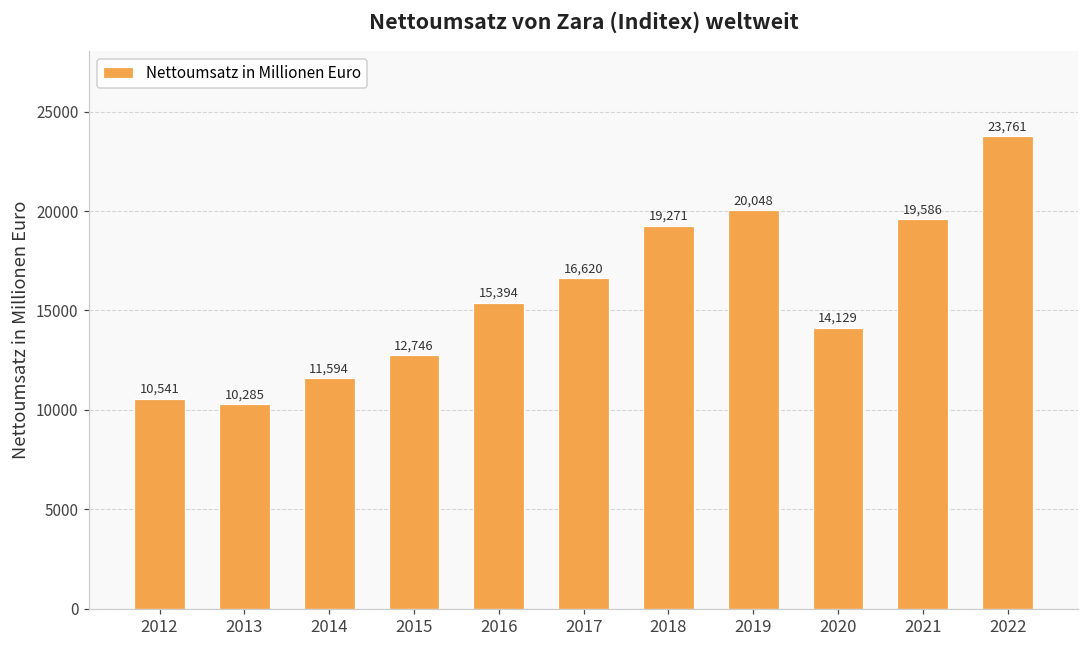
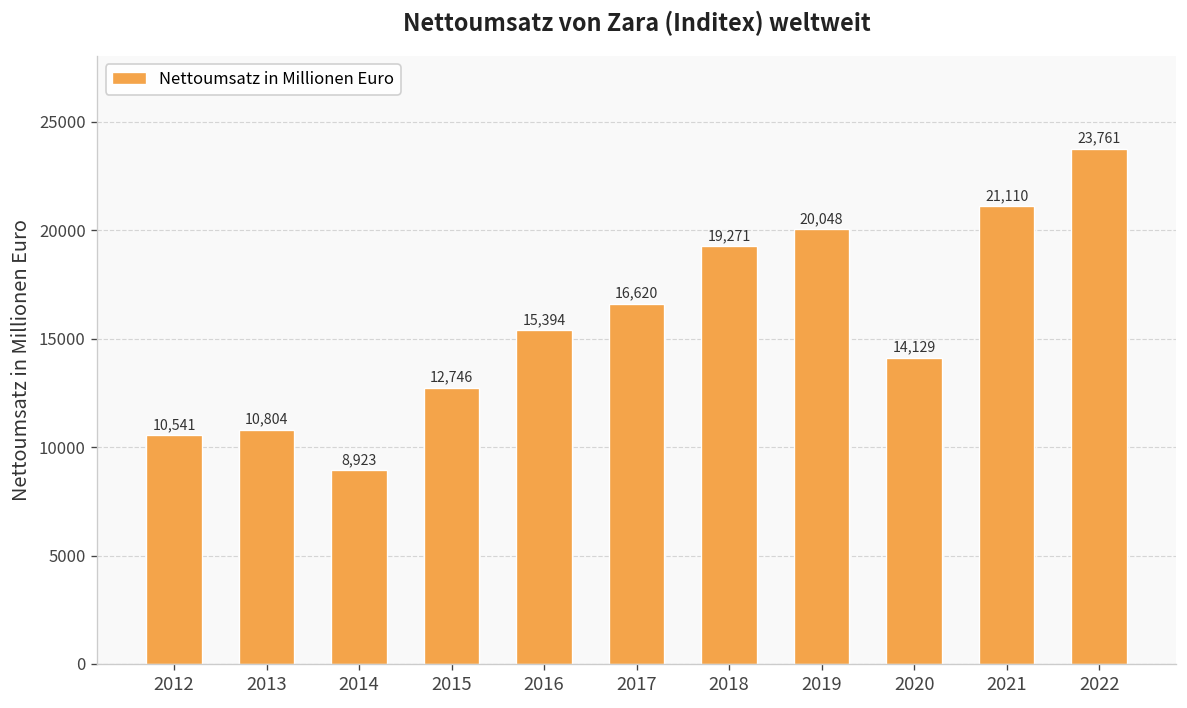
2013: 10,285 -> 10,804
2014: 11,594 -> 8,923
2021: 19,586 -> 21,110
